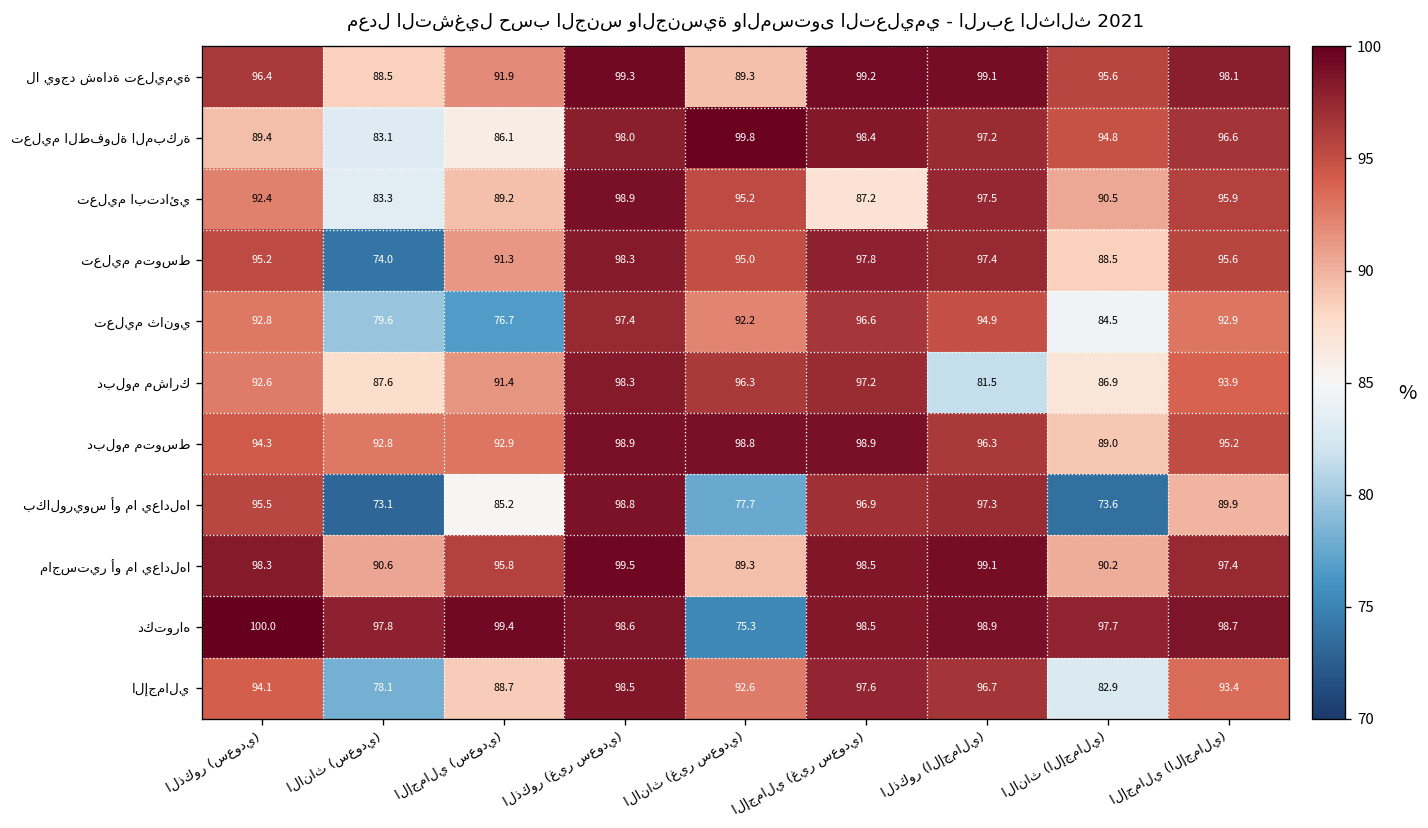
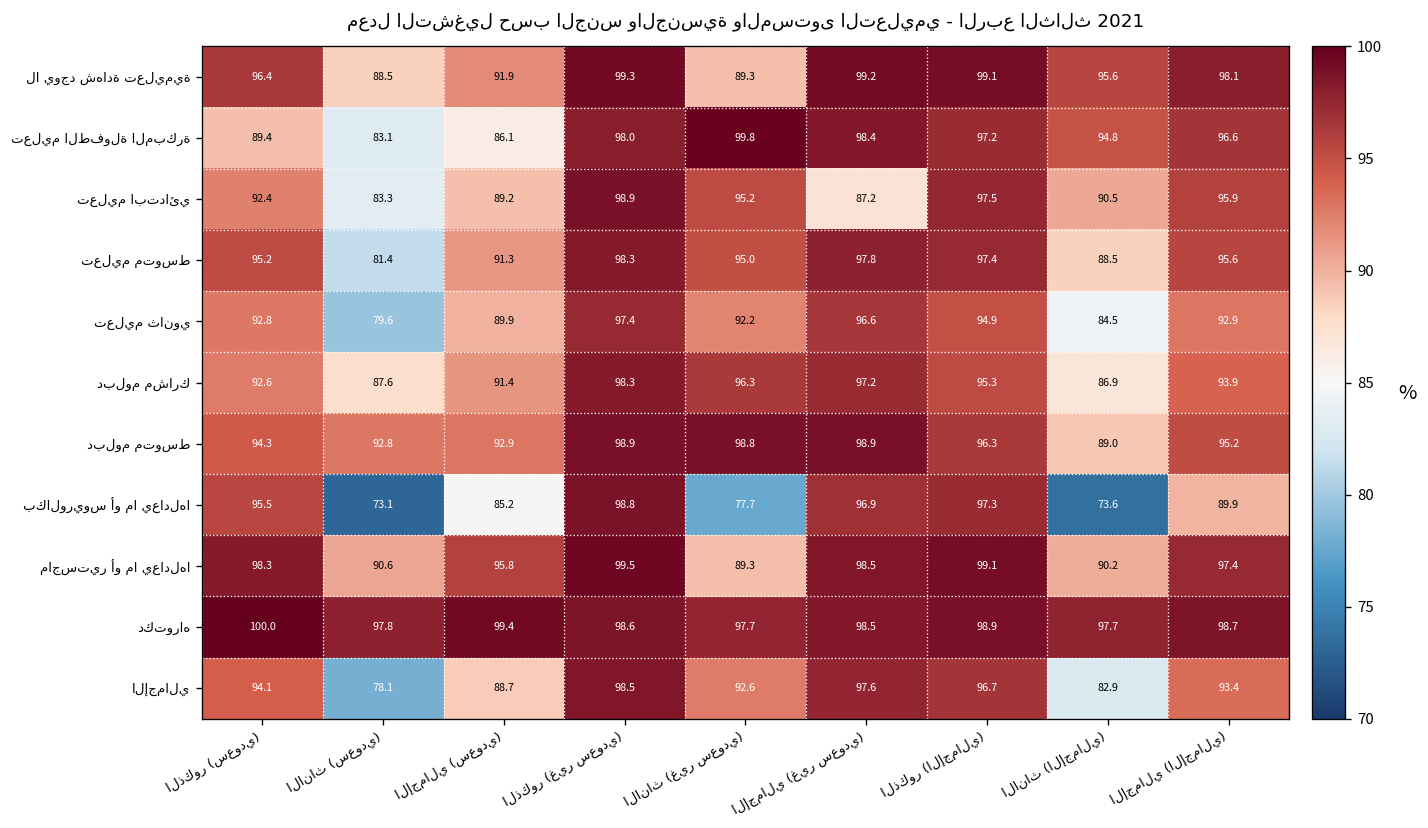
تعليم متوسط, الاناث (سعودي): 74.0 -> 81.4
تعليم ثانوي, الإجمالي (سعودي): 76.7 -> 89.9
دبلوم مشارك, الذكور (الإجمالي): 81.5 -> 95.3
دكتوراه, الاناث (غير سعودي): 75.3 -> 97.7
